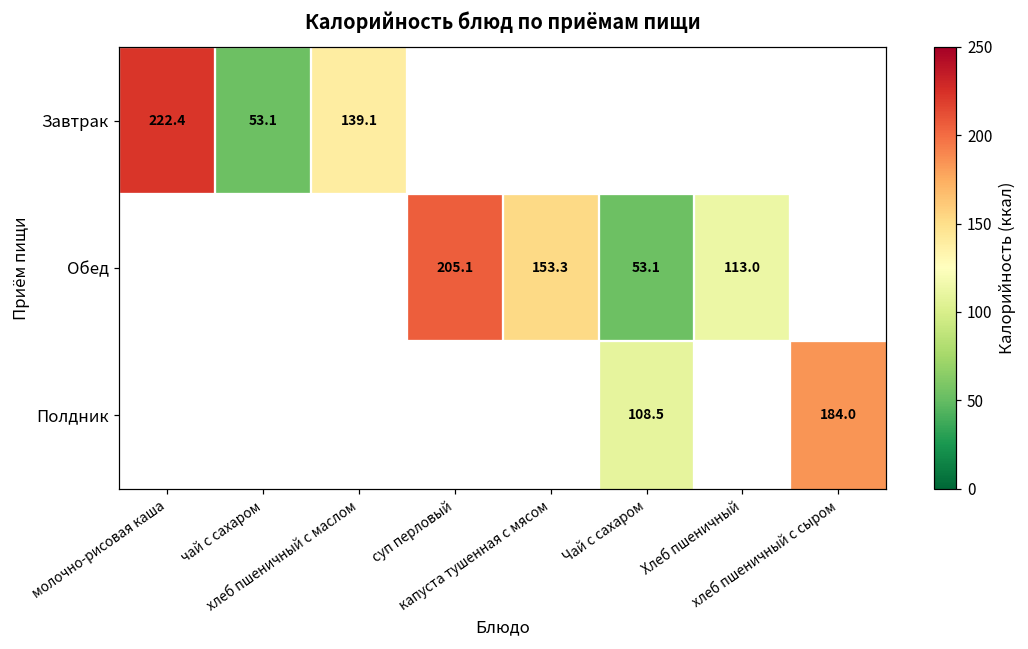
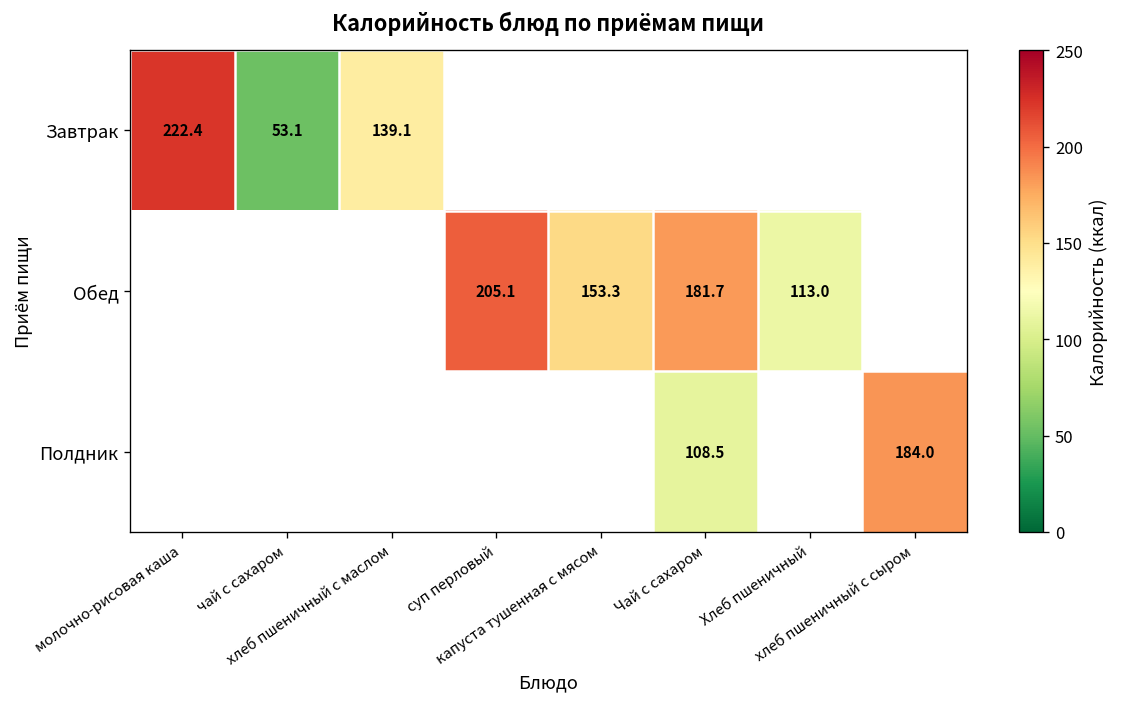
Обед, Чай с сахаром: 53.1 -> 181.7
